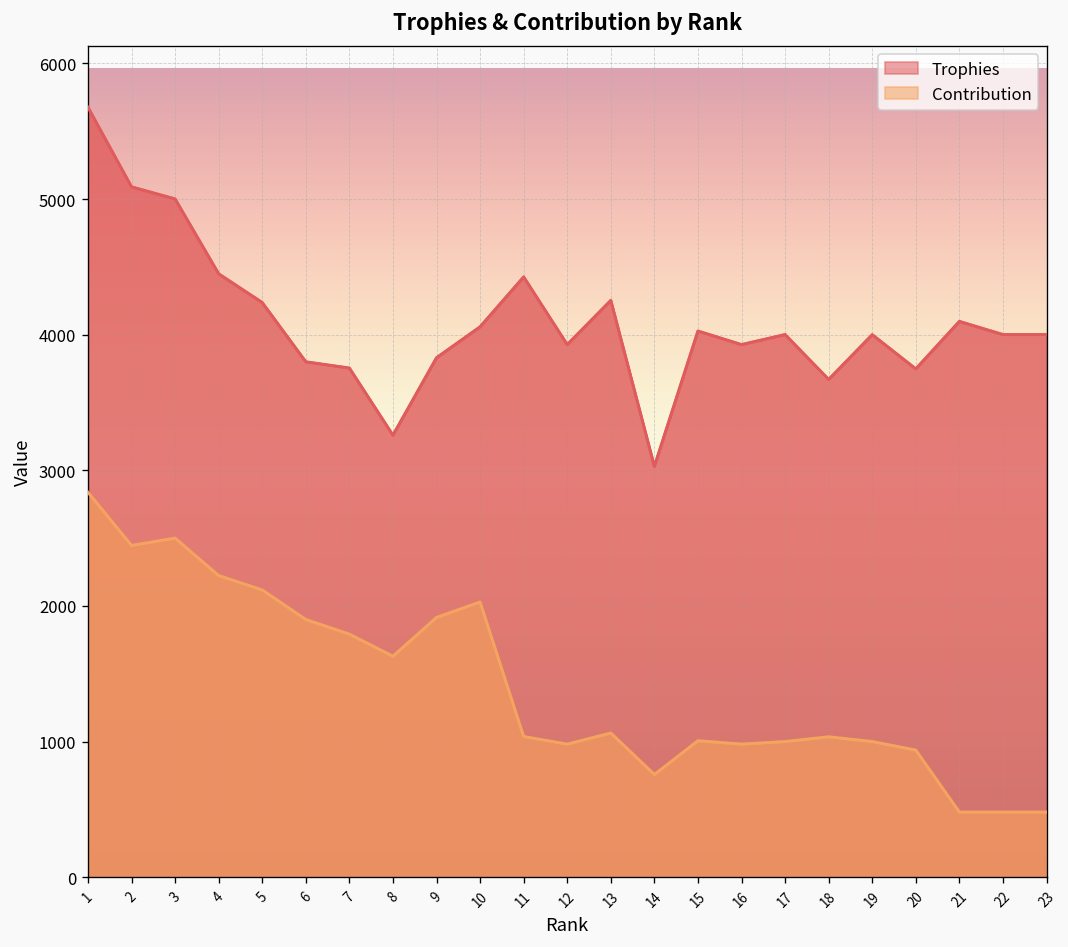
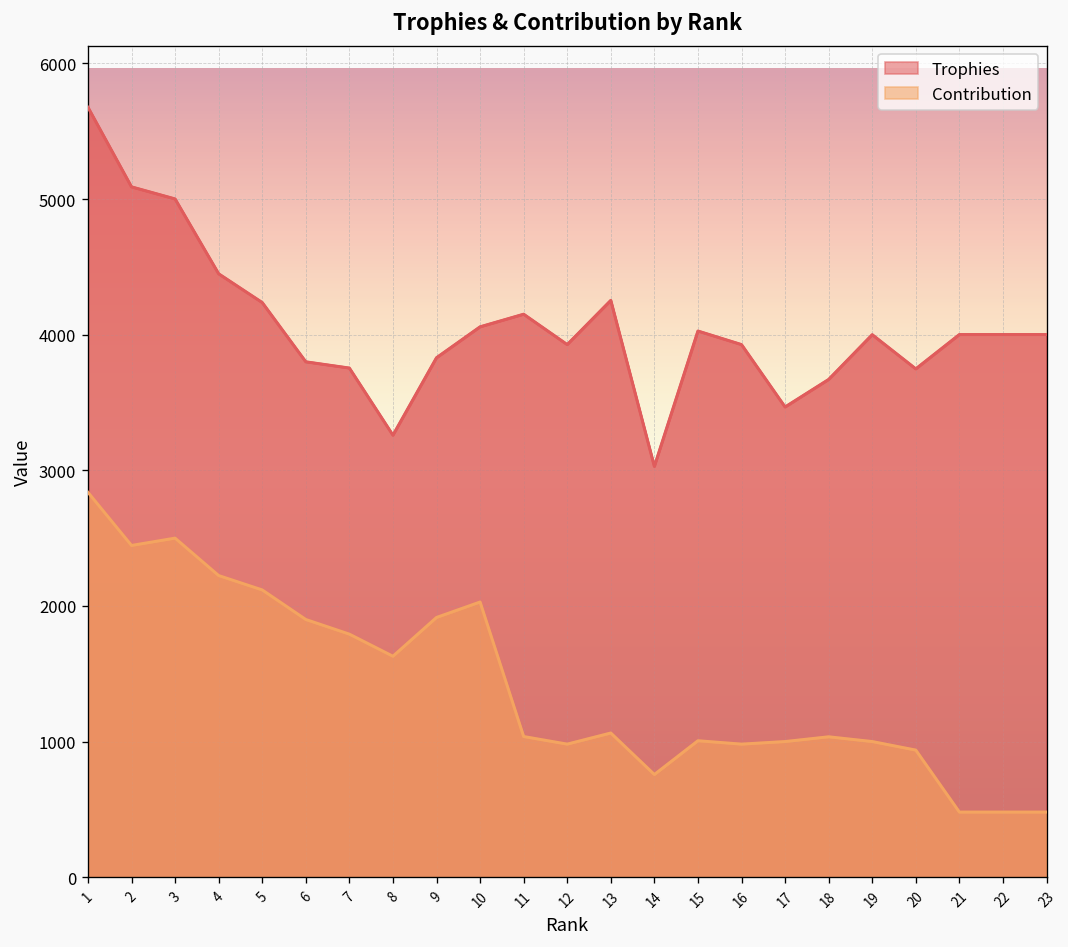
Trophies, 11: 4430 -> 4150
Trophies, 17: 4000 -> 3470
Trophies, 21: 4100 -> 4000
